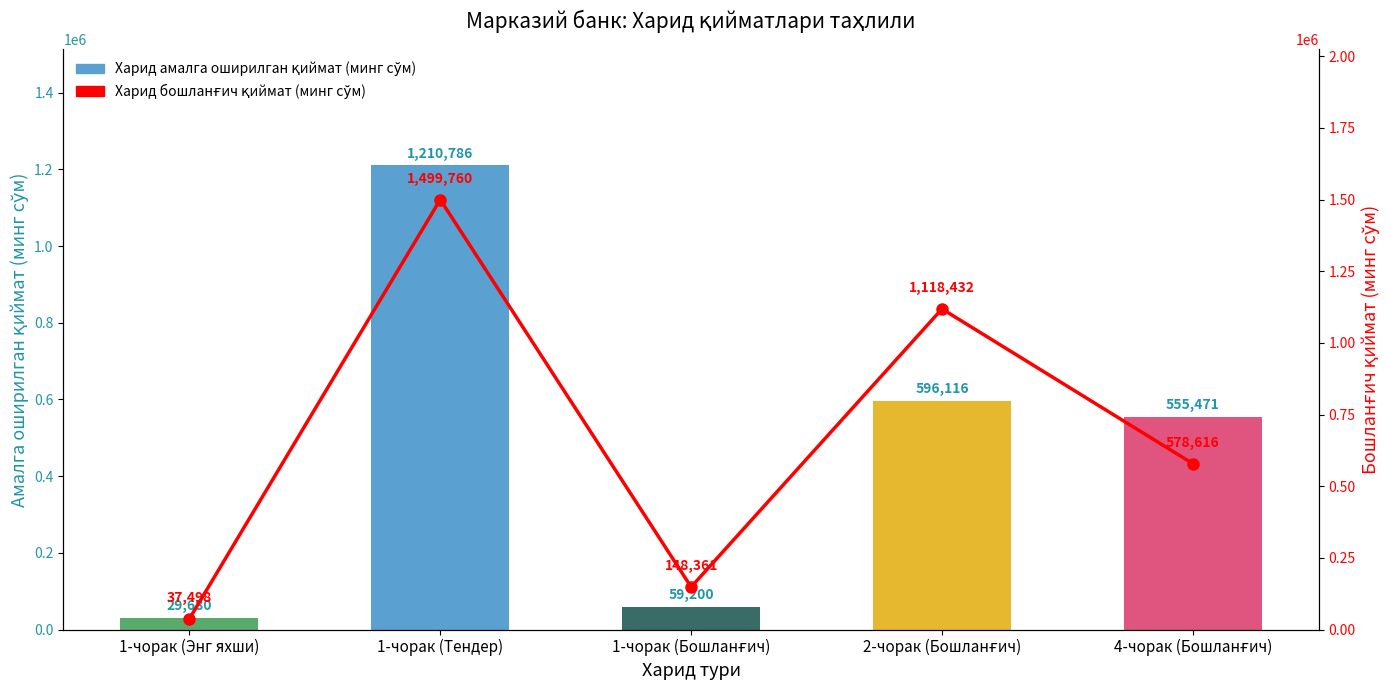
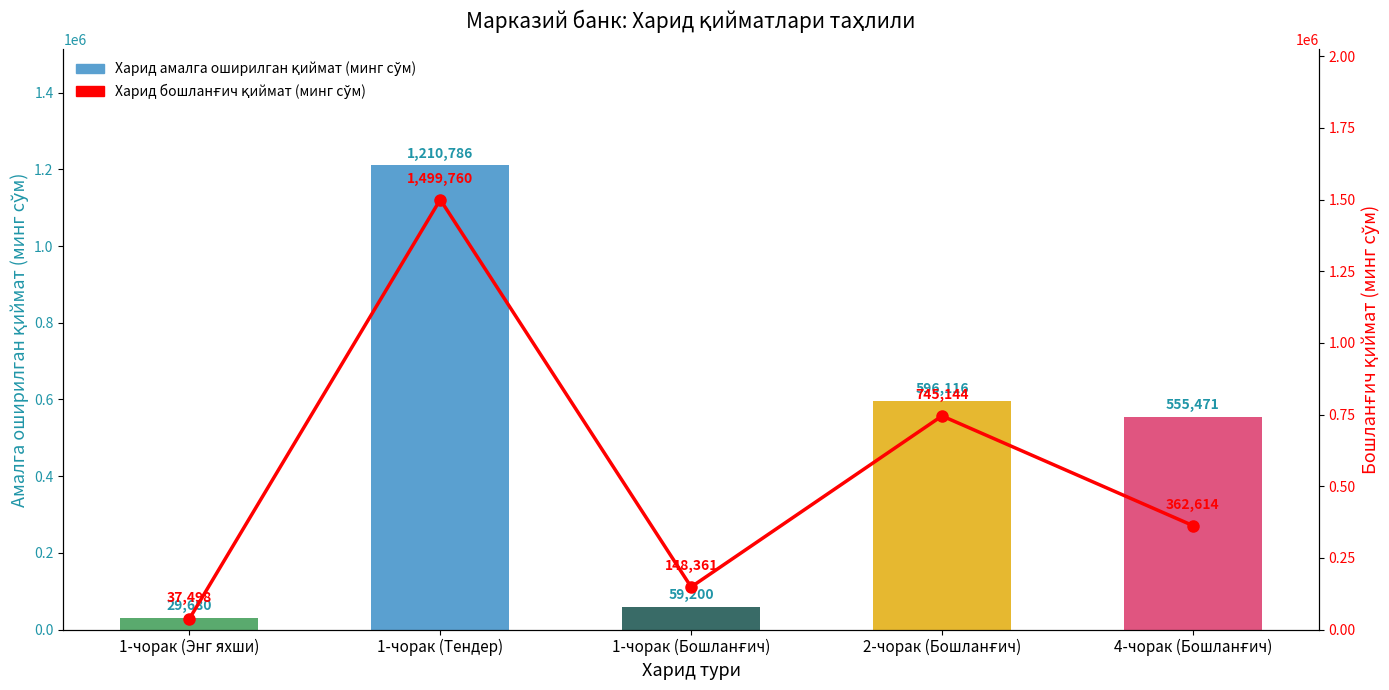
Харид бошланғич қиймат (минг сўм), 2-чорак (Бошланғич): 1,118,432 -> 745,144
Харид бошланғич қиймат (минг сўм), 4-чорак (Бошланғич): 578,616 -> 362,614
